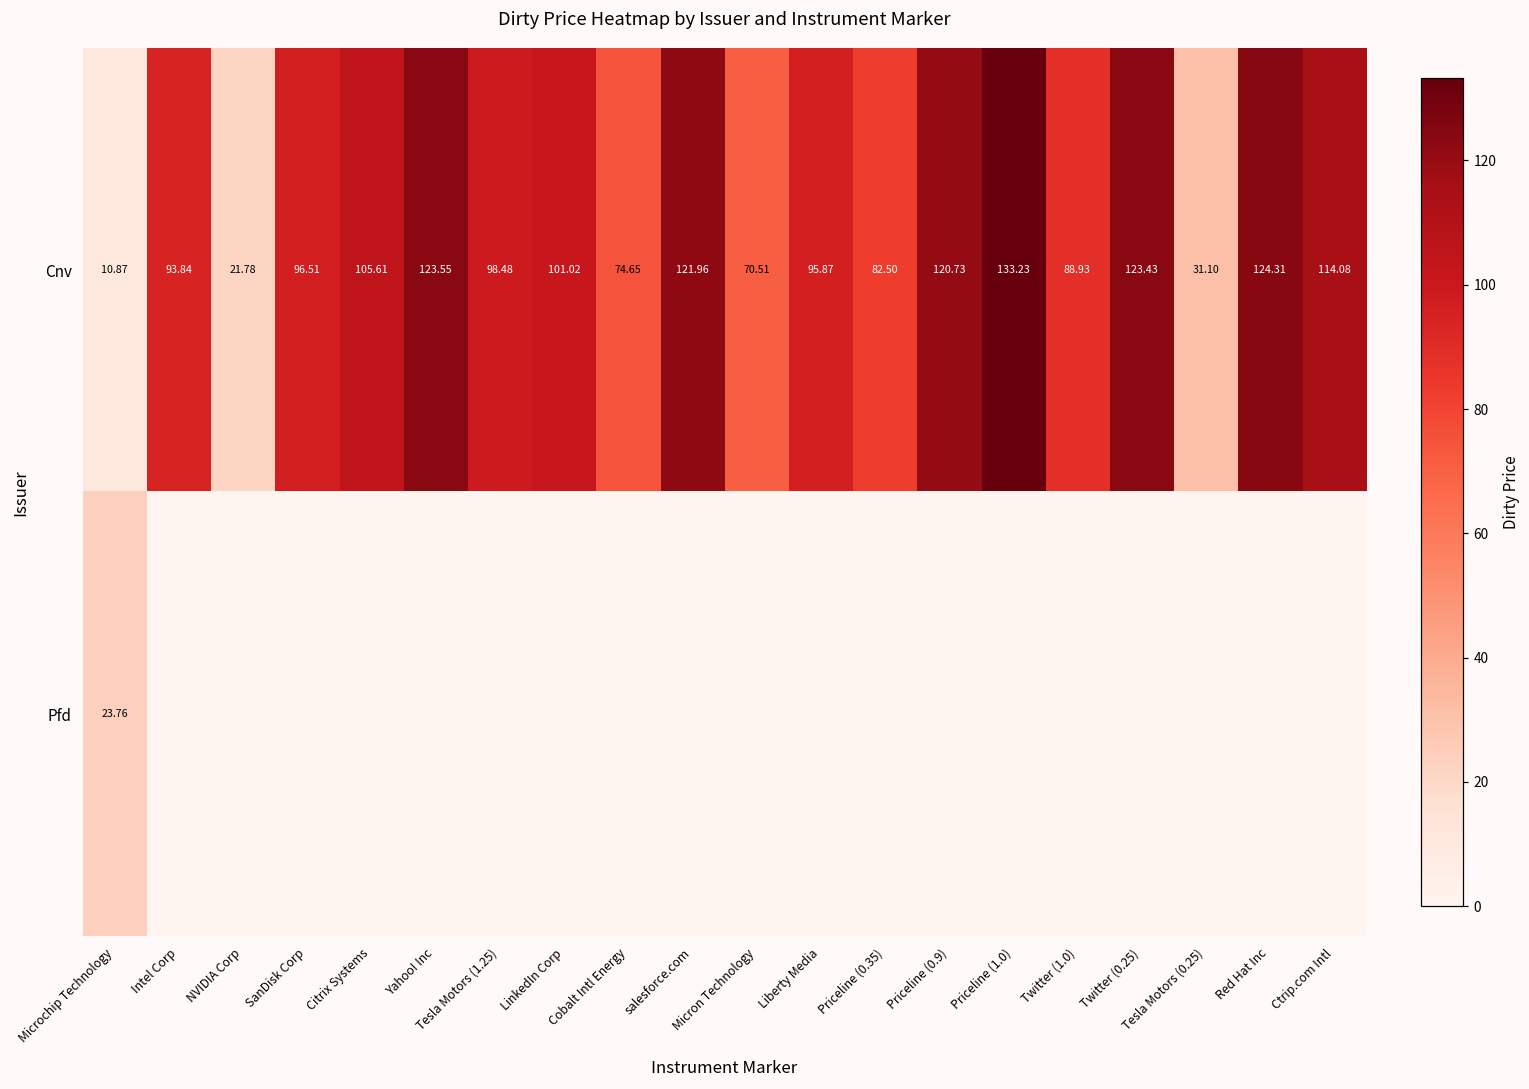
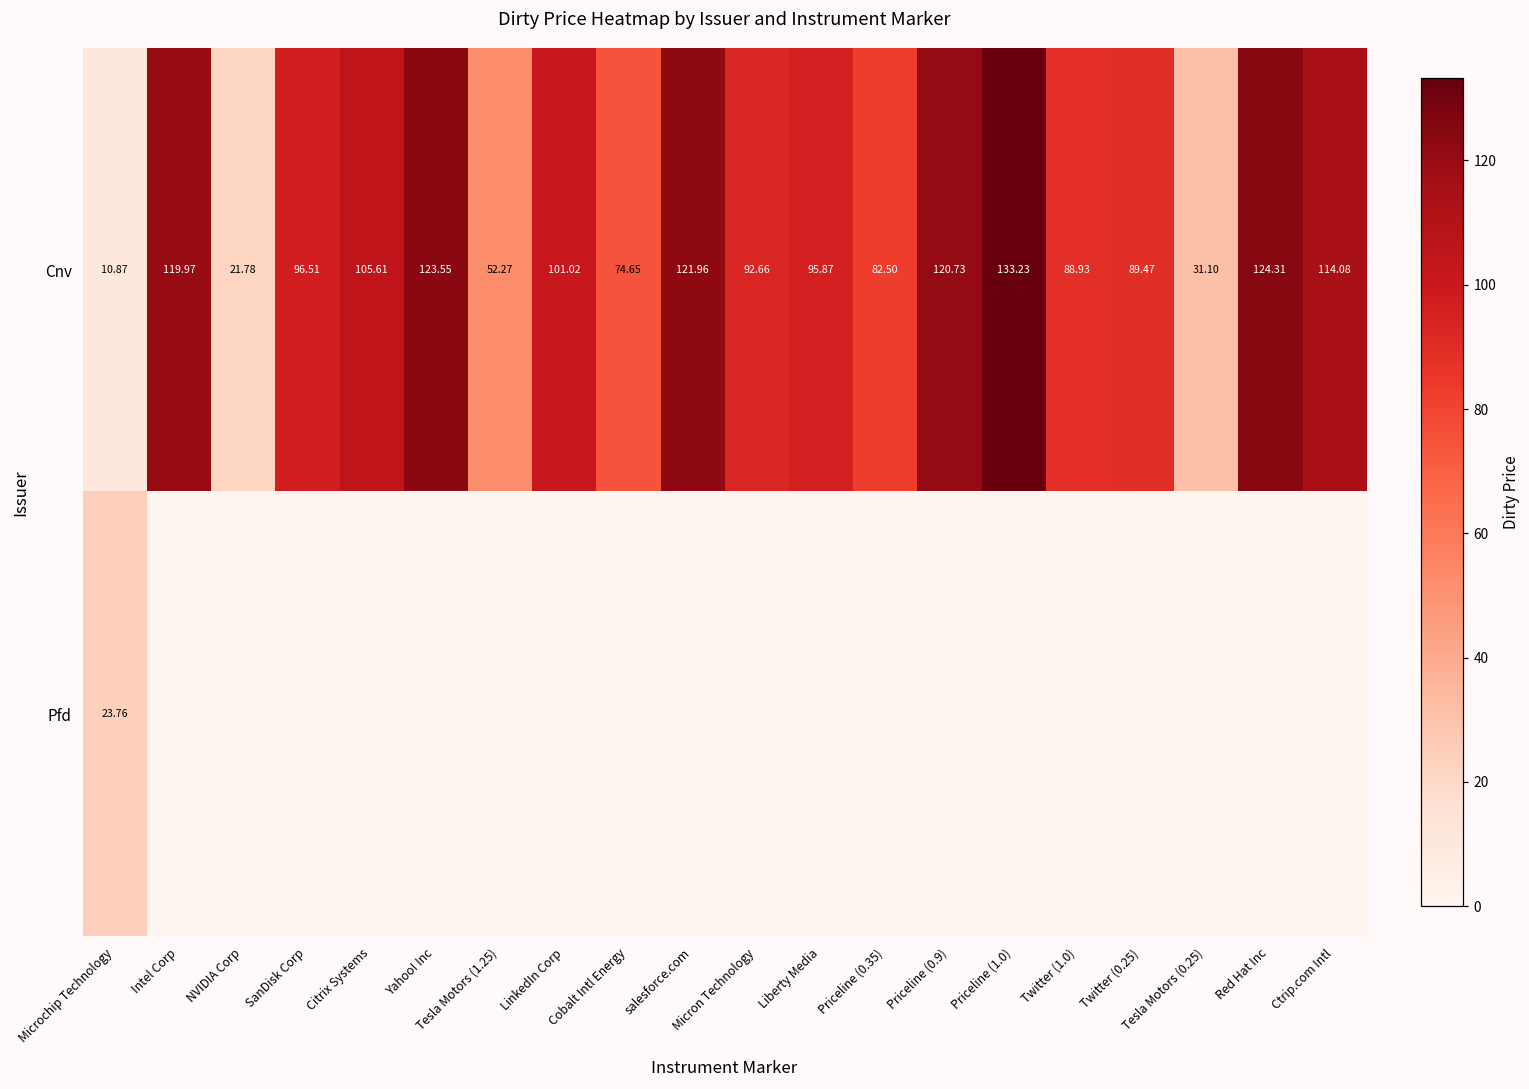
Cnv, Intel Corp: 93.84 -> 119.97
Cnv, Tesla Motors (1.25): 98.48 -> 52.27
Cnv, Micron Technology: 70.51 -> 92.66
Cnv, Twitter (0.25): 123.43 -> 89.47
